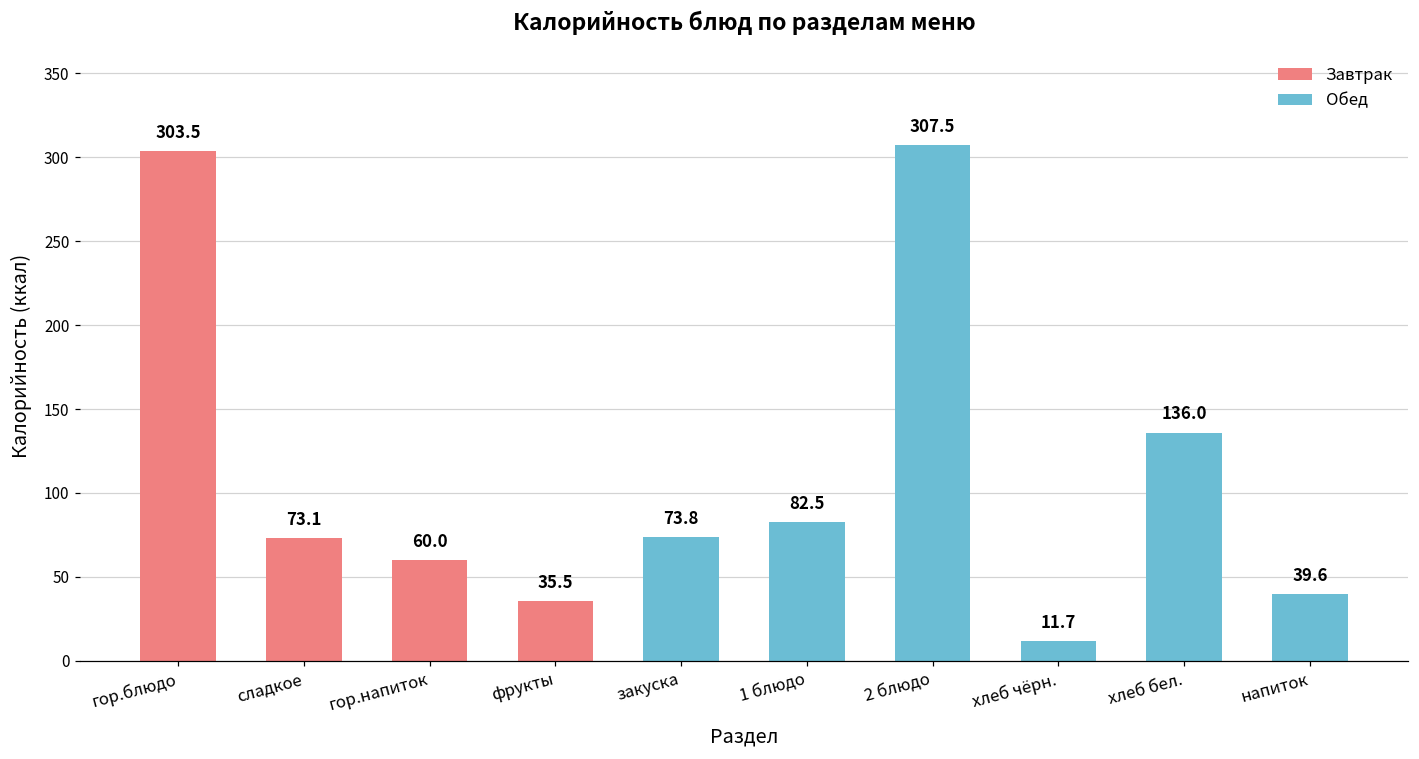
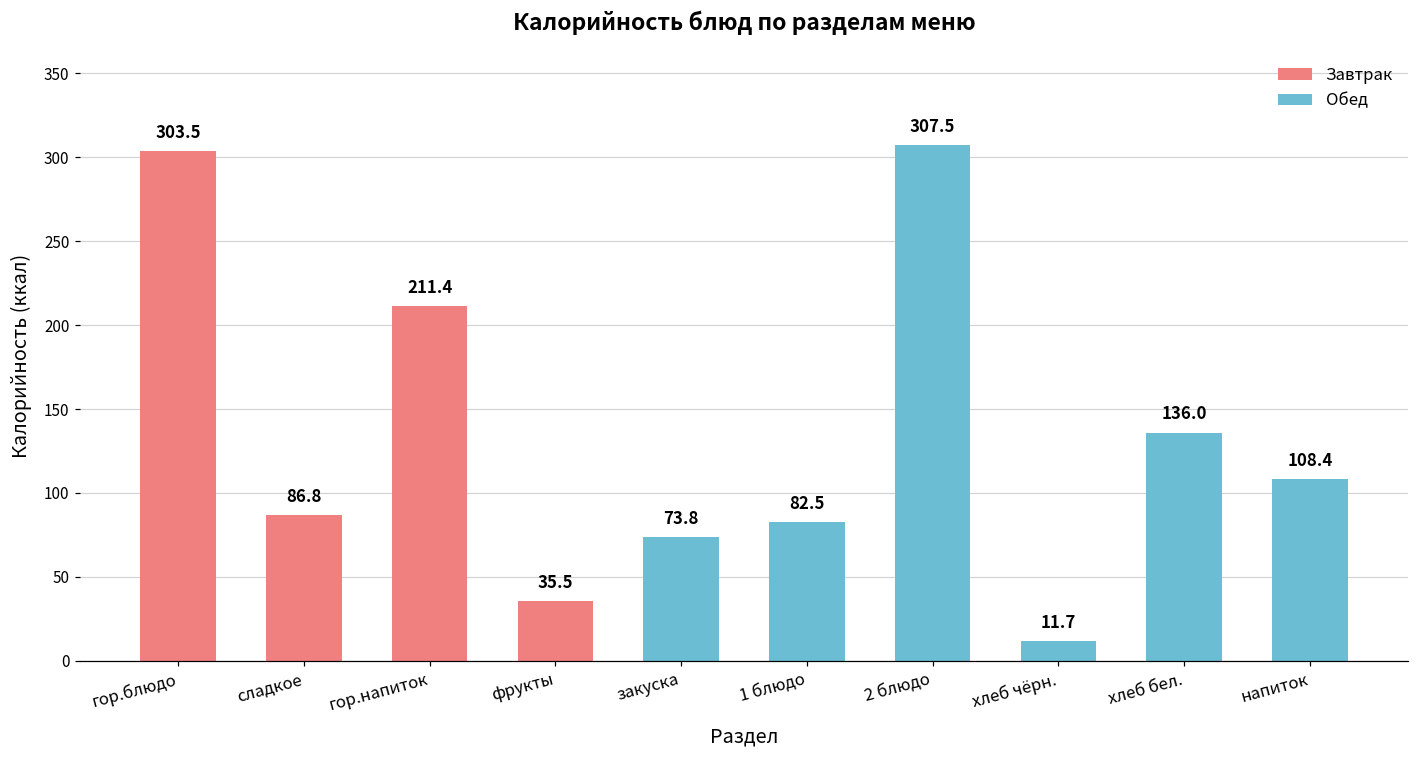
сладкое: 73.1 -> 86.8
гор.напиток: 60.0 -> 211.4
напиток: 39.6 -> 108.4
